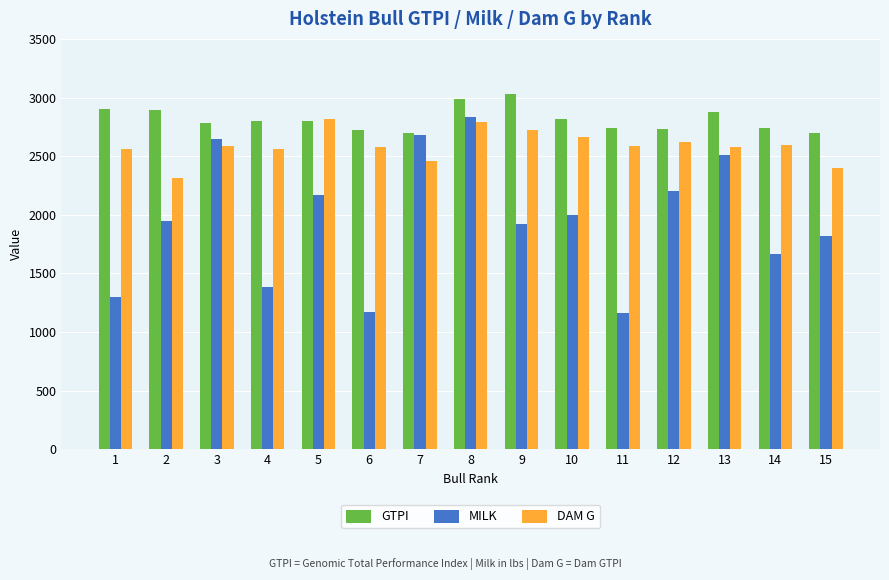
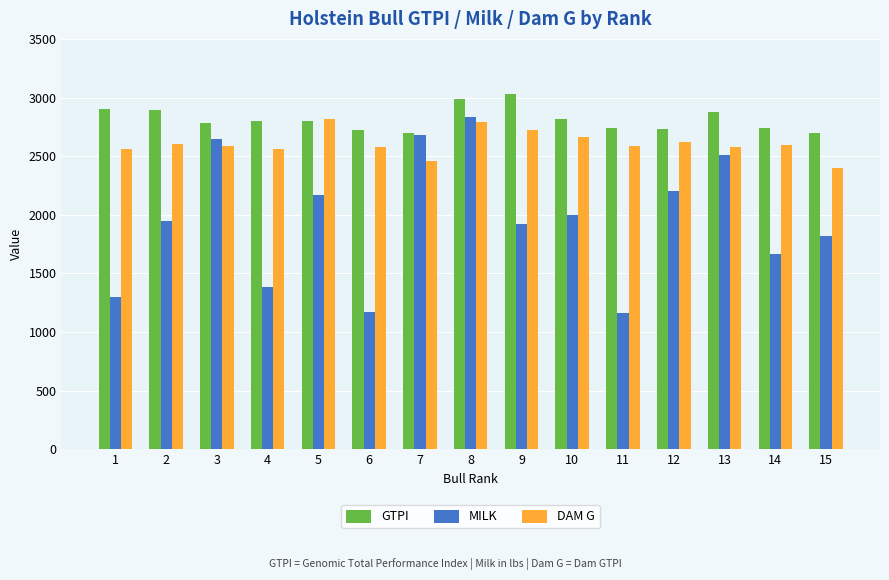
DAM G, 2: 2310 -> 2610
